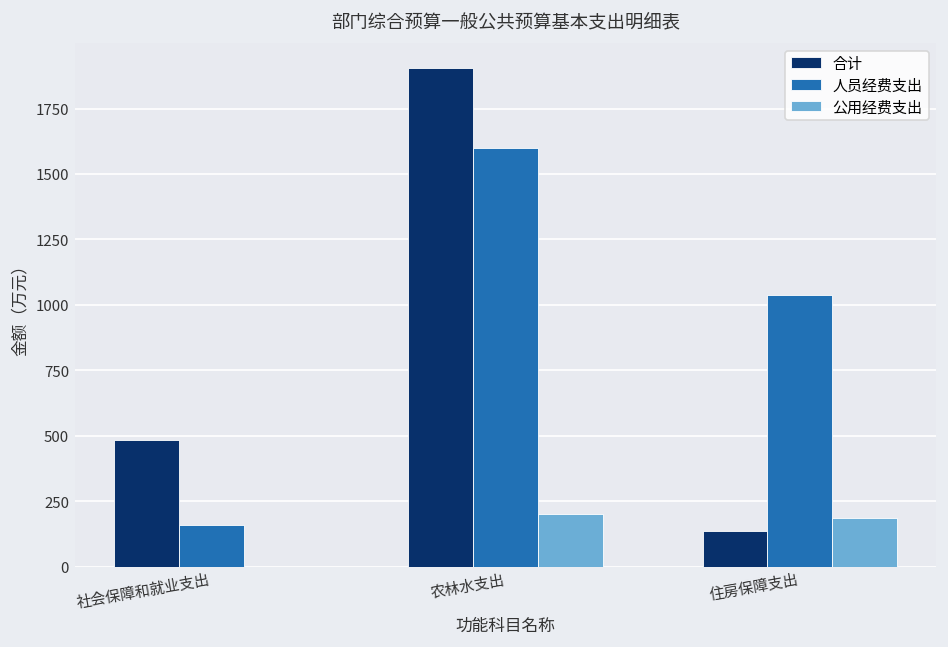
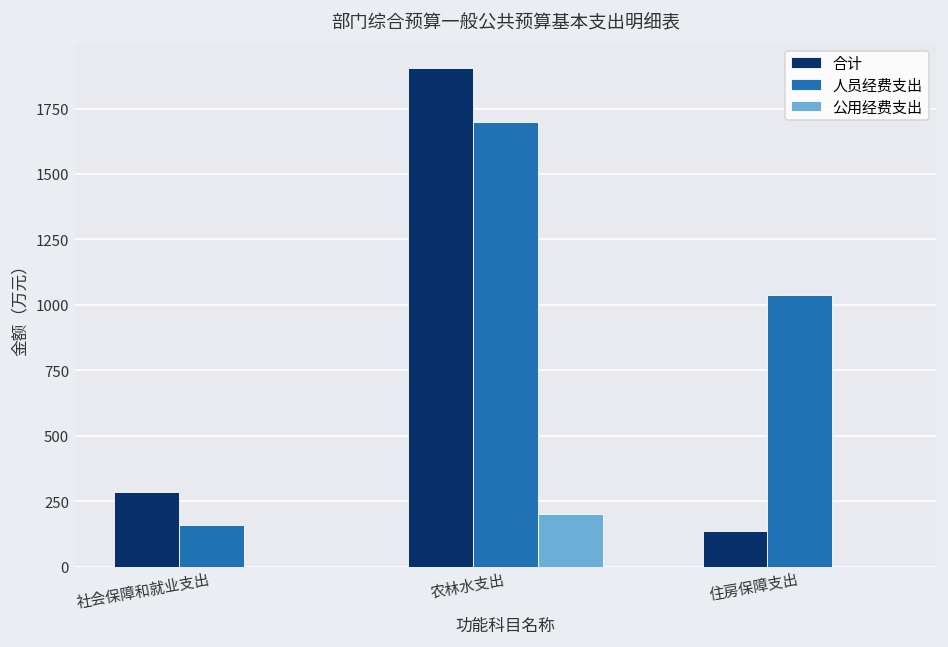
合计, 社会保障和就业支出: 480 -> 290
人员经费支出, 农林水支出: 1600 -> 1700
公用经费支出, 住房保障支出: 190 -> 0
